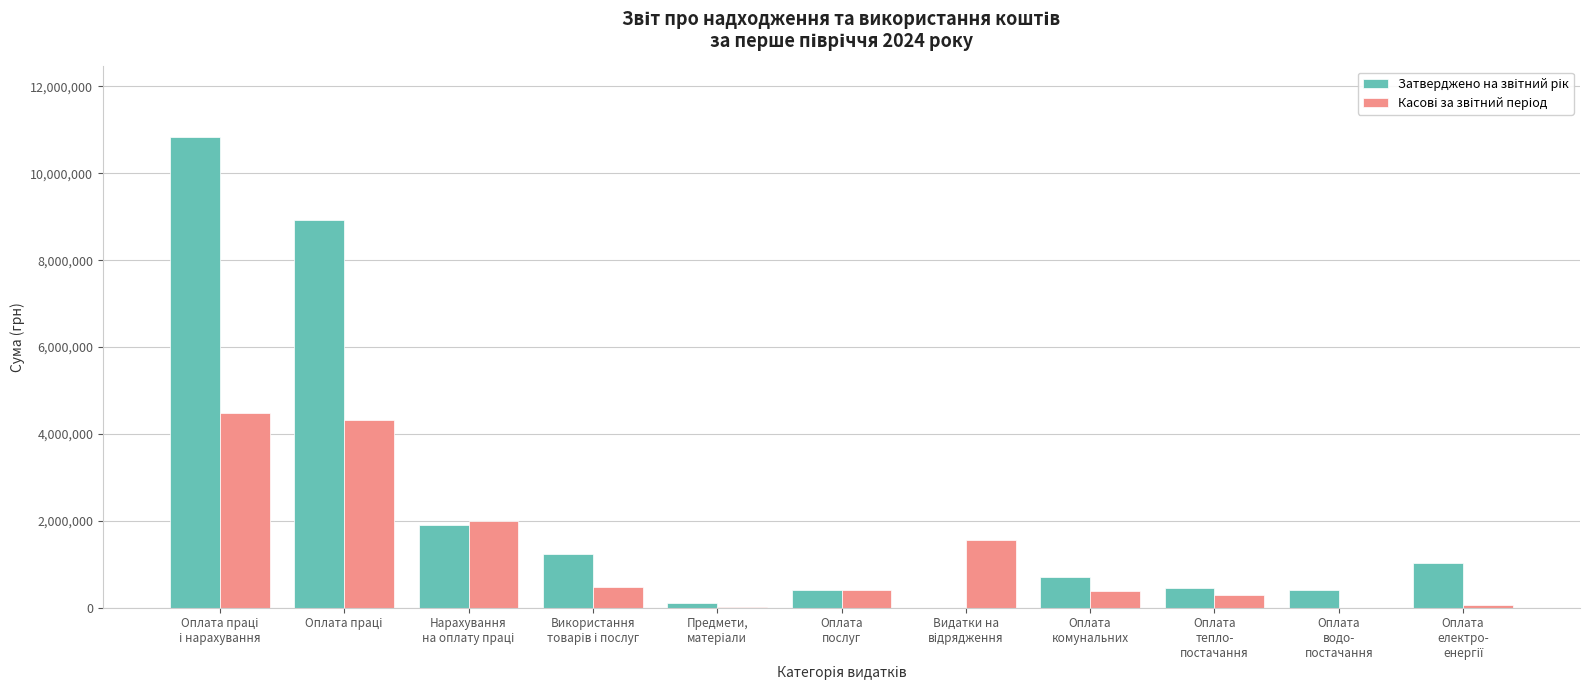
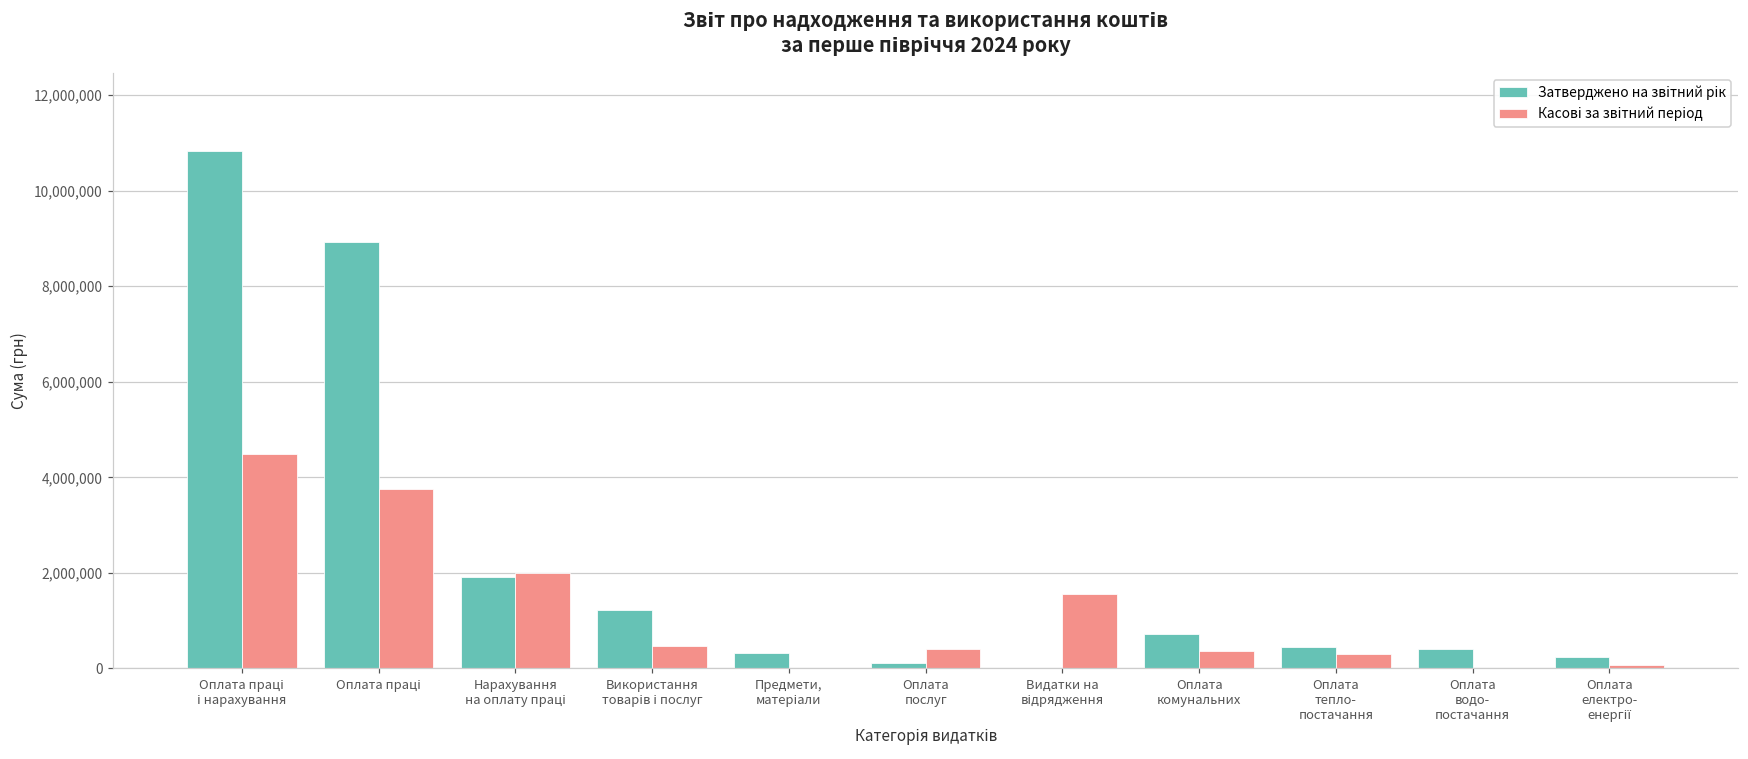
Касові за звітний період, Оплата праці: 4,300,000 -> 3,800,000
Затверджено на звітний рік, Предмети, матеріали: 100,000 -> 300,000
Затверджено на звітний рік, Оплата послуг: 400,000 -> 100,000
Затверджено на звітний рік, Оплата електро- енергії: 1,000,000 -> 200,000
